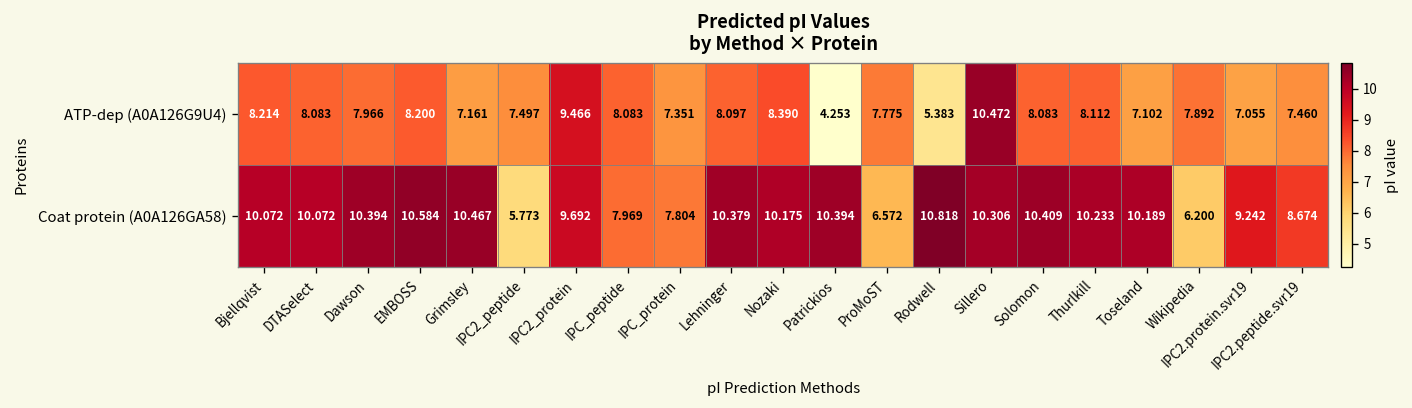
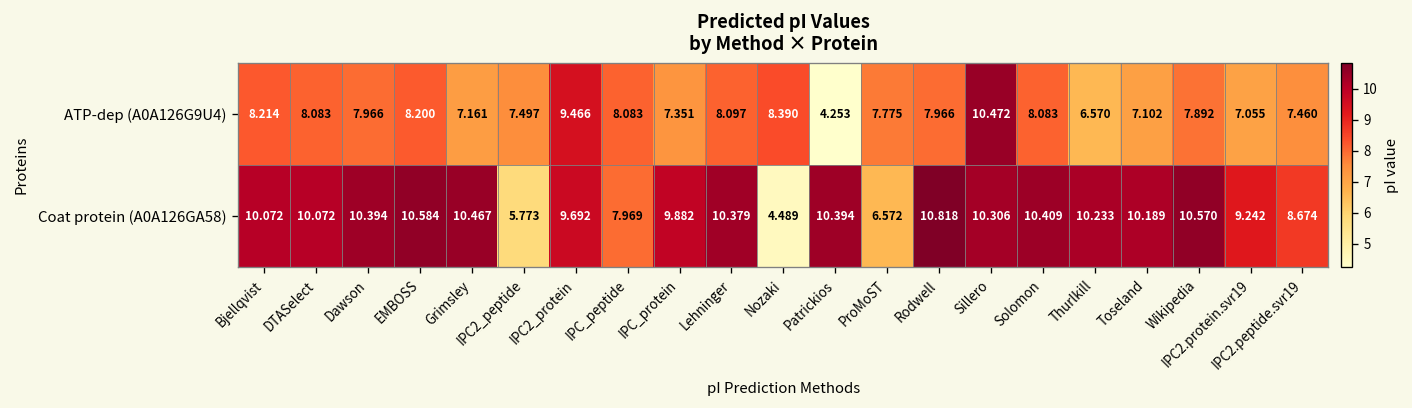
ATP-dep (A0A126G9U4), Rodwell: 5.383 -> 7.966
ATP-dep (A0A126G9U4), Thurlkill: 8.112 -> 6.570
Coat protein (A0A126GA58), IPC_protein: 7.804 -> 9.882
Coat protein (A0A126GA58), Nozaki: 10.175 -> 4.489
Coat protein (A0A126GA58), Wikipedia: 6.200 -> 10.570
